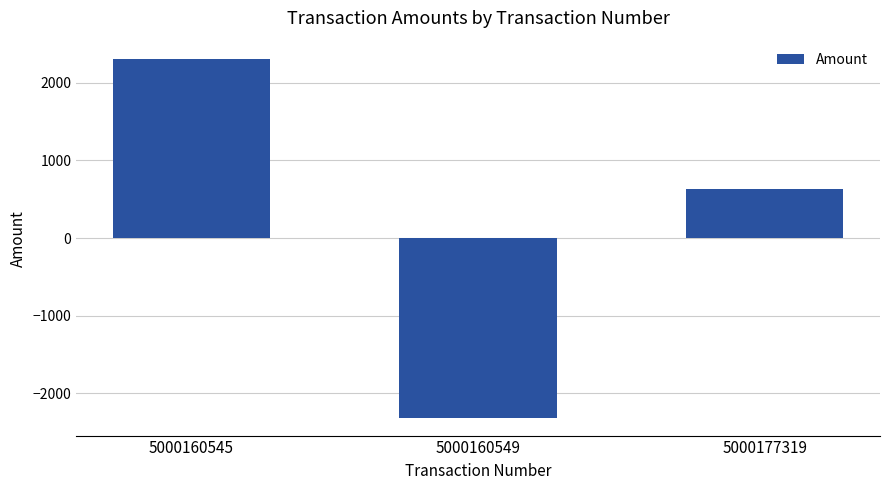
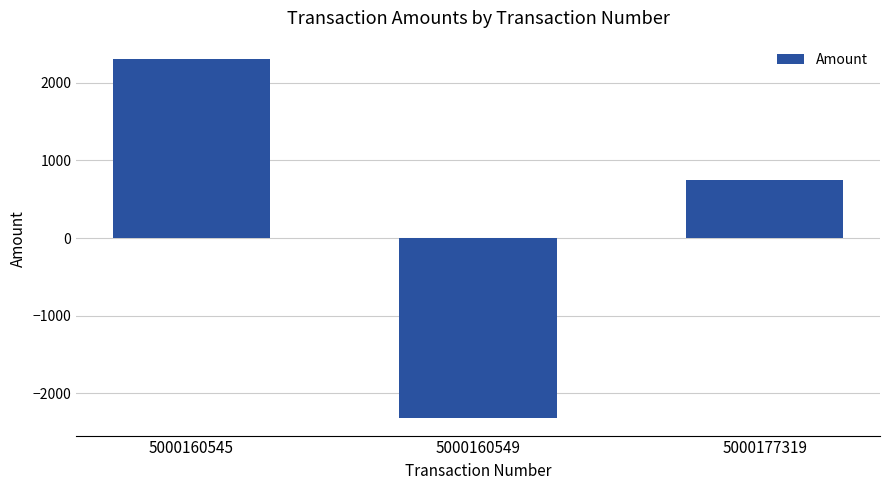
5000177319: 600 -> 700
